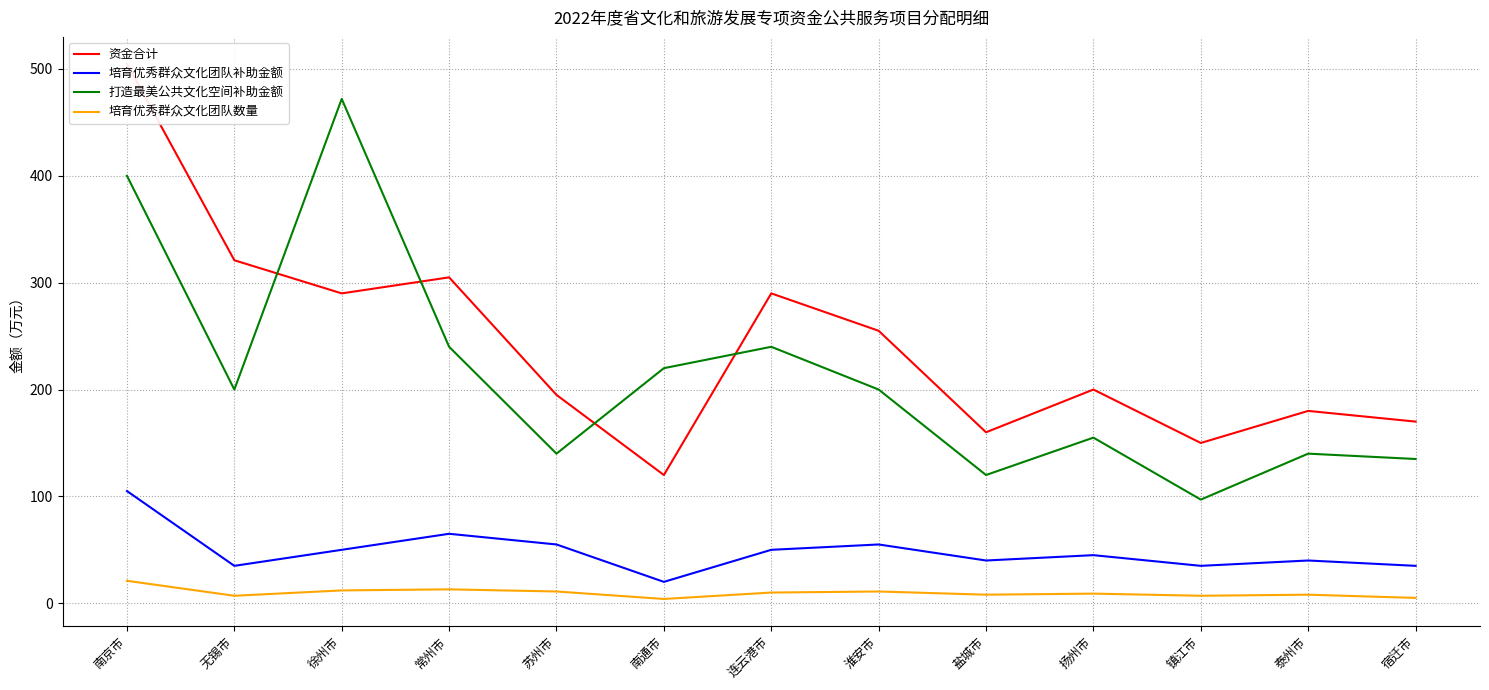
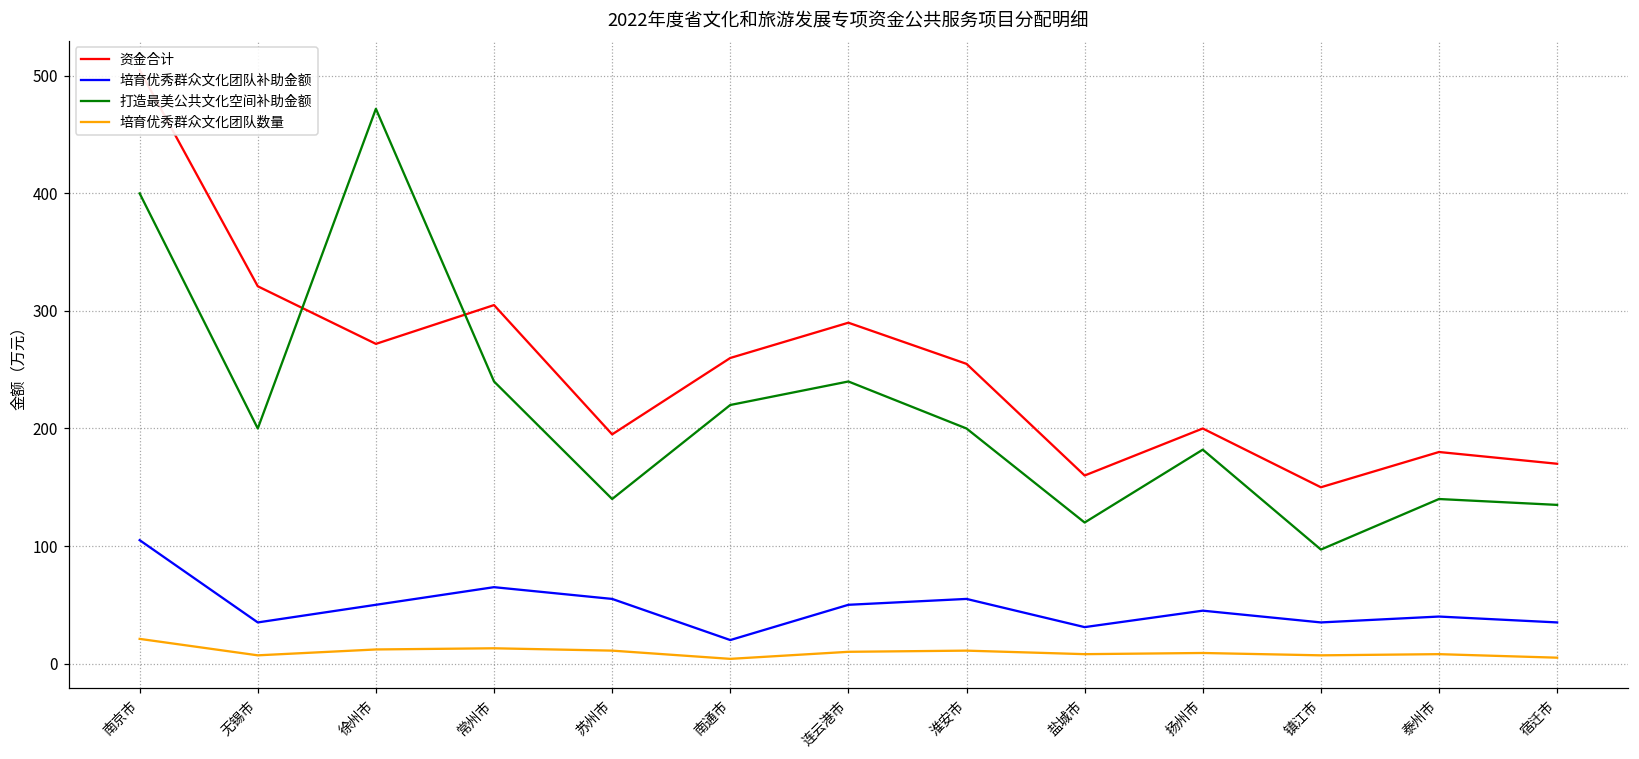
资金合计, 徐州市: 290 -> 272
资金合计, 南通市: 120 -> 260
培育优秀群众文化团队补助金额, 盐城市: 40 -> 31
打造最美公共文化空间补助金额, 扬州市: 155 -> 182
